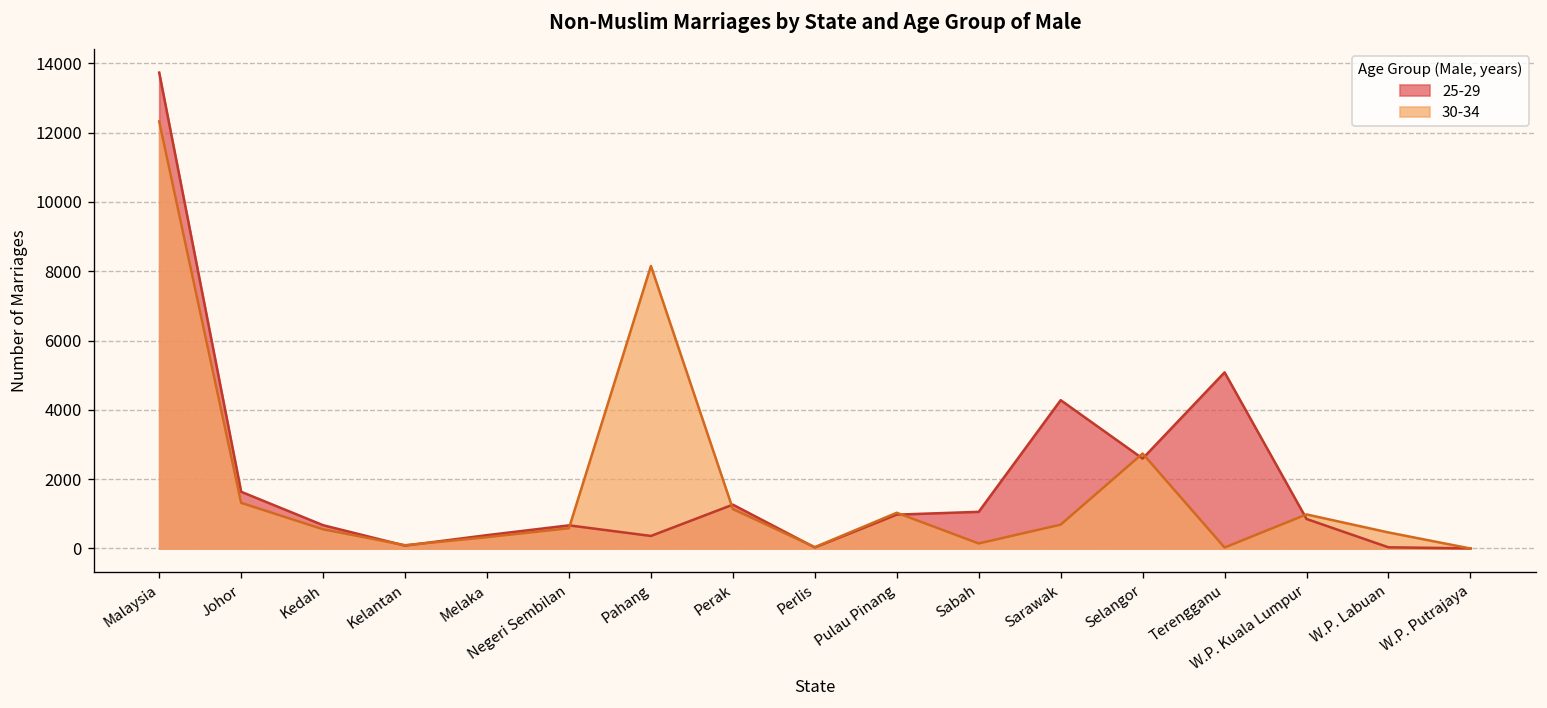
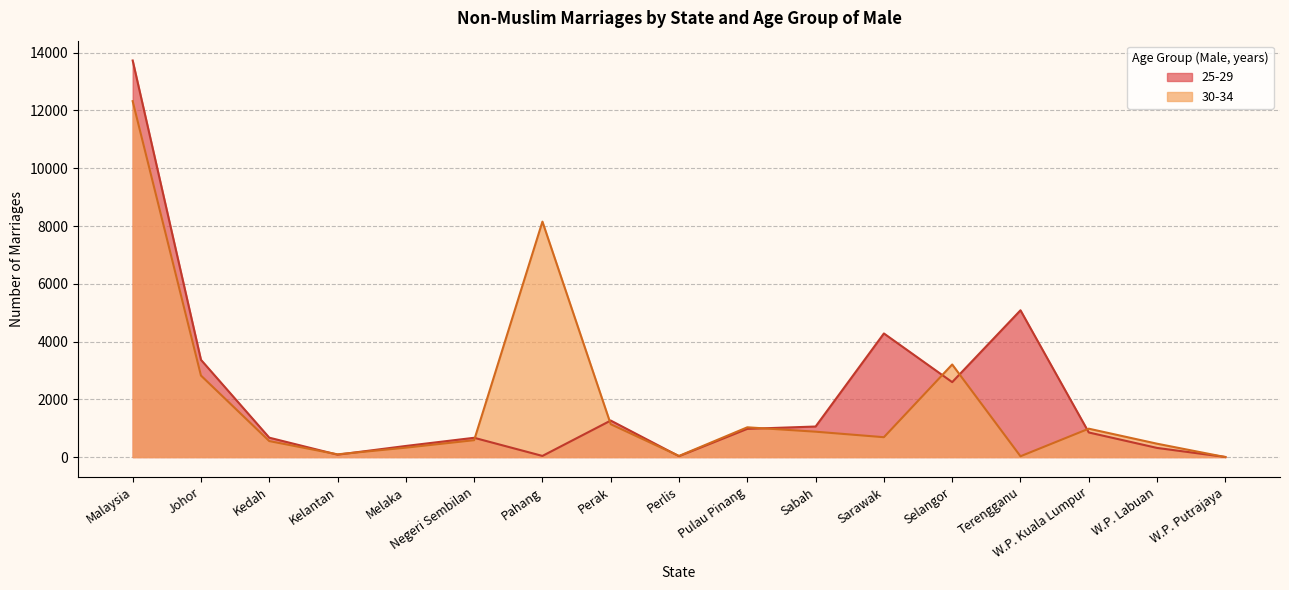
25-29, Johor: 1600 -> 3400
30-34, Johor: 1300 -> 2800
25-29, Pahang: 400 -> 0
30-34, Sabah: 100 -> 900
30-34, Selangor: 2700 -> 3200
25-29, W.P. Labuan: 0 -> 300
